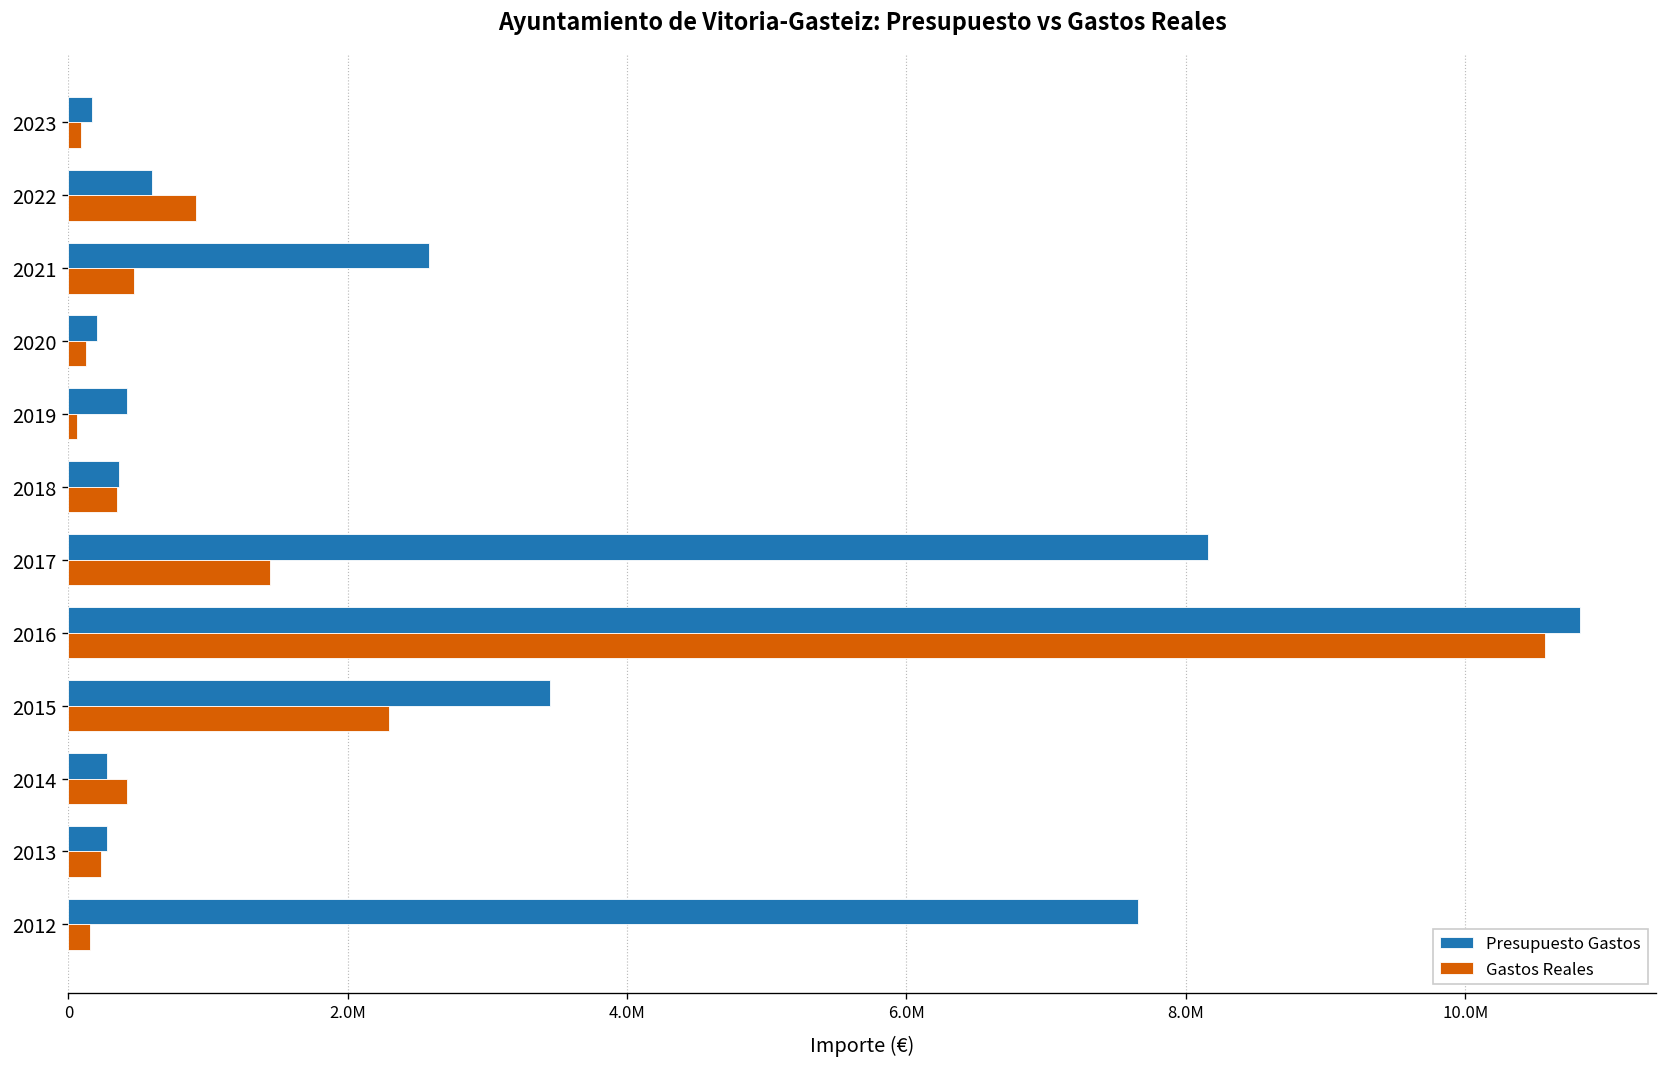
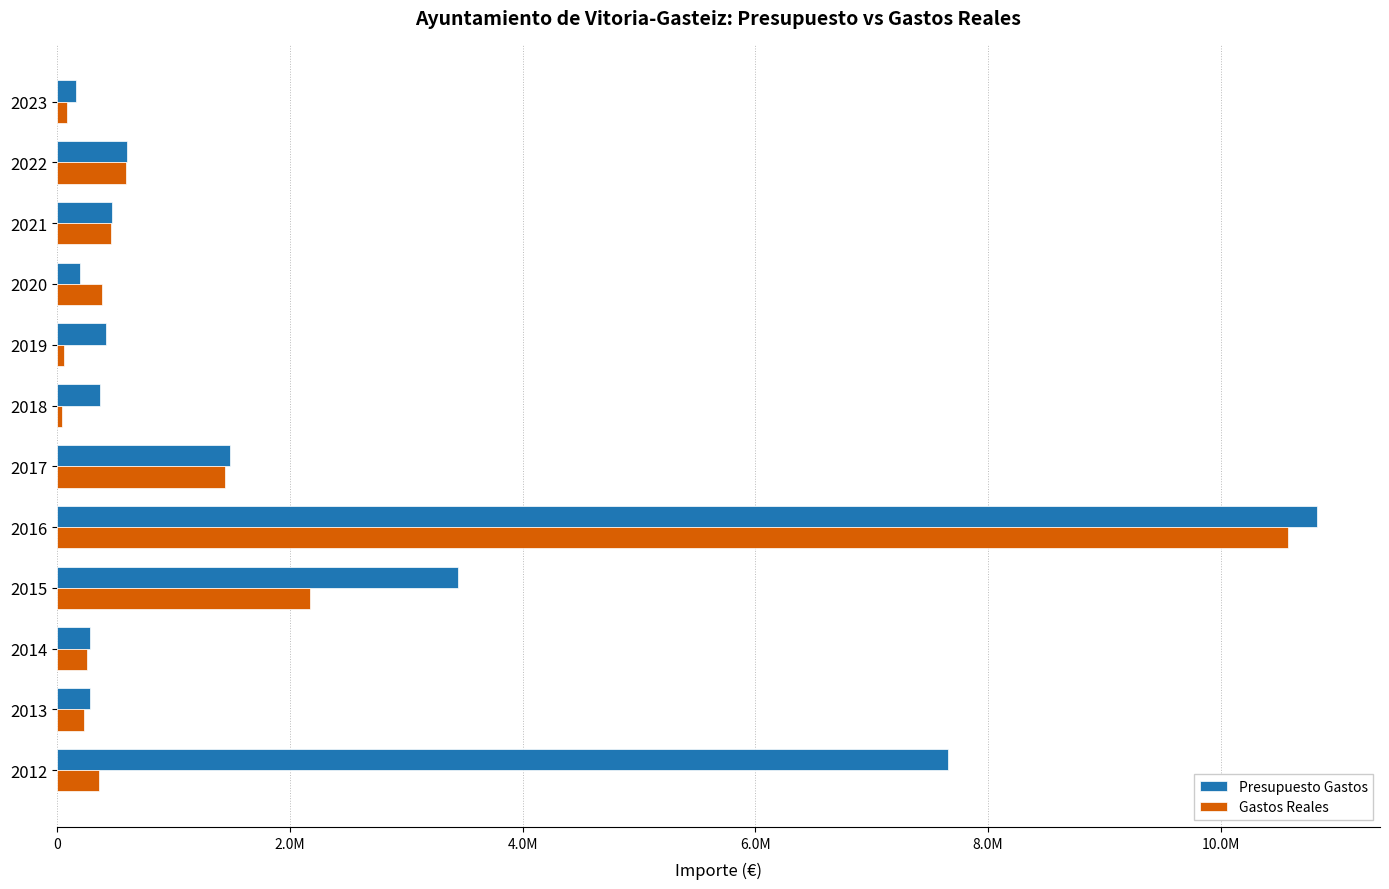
Gastos Reales, 2022: 910000 -> 590000
Presupuesto Gastos, 2021: 2580000 -> 470000
Gastos Reales, 2020: 120000 -> 390000
Gastos Reales, 2018: 350000 -> 40000
Presupuesto Gastos, 2017: 8160000 -> 1490000
Gastos Reales, 2015: 2290000 -> 2170000
Gastos Reales, 2014: 420000 -> 250000
Gastos Reales, 2012: 150000 -> 360000
